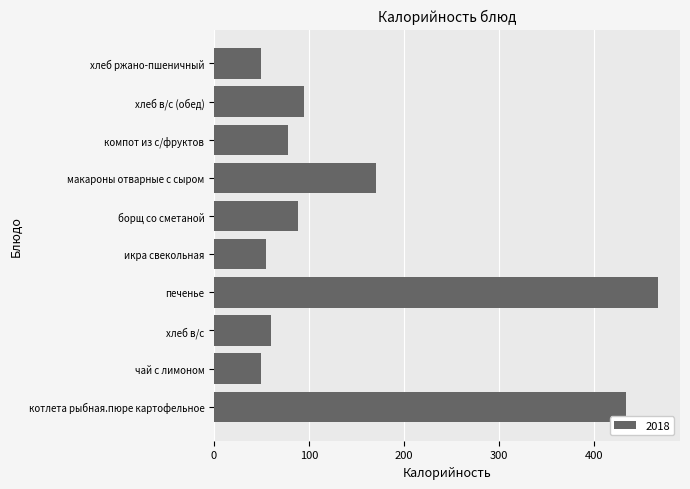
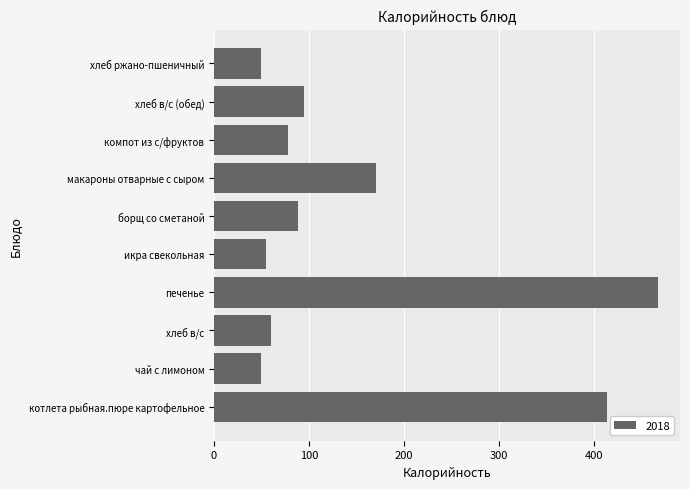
котлета рыбная.пюре картофельное: 430 -> 410
